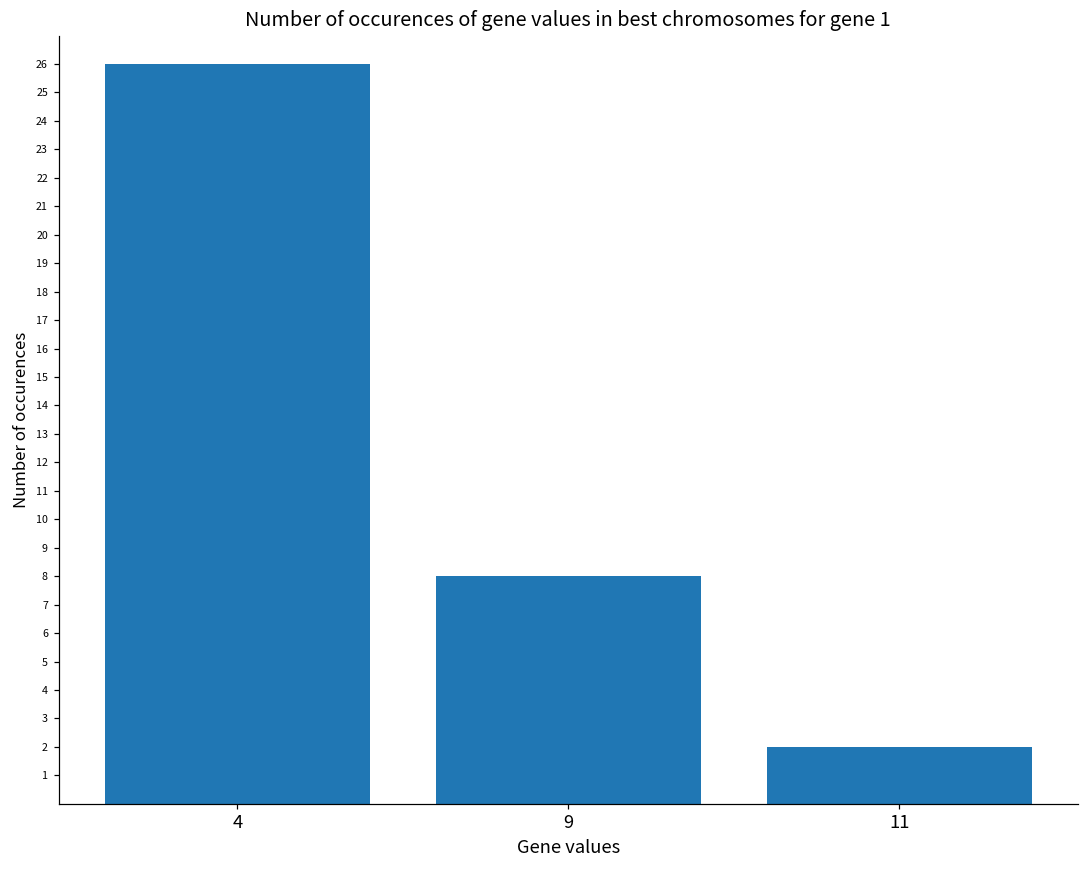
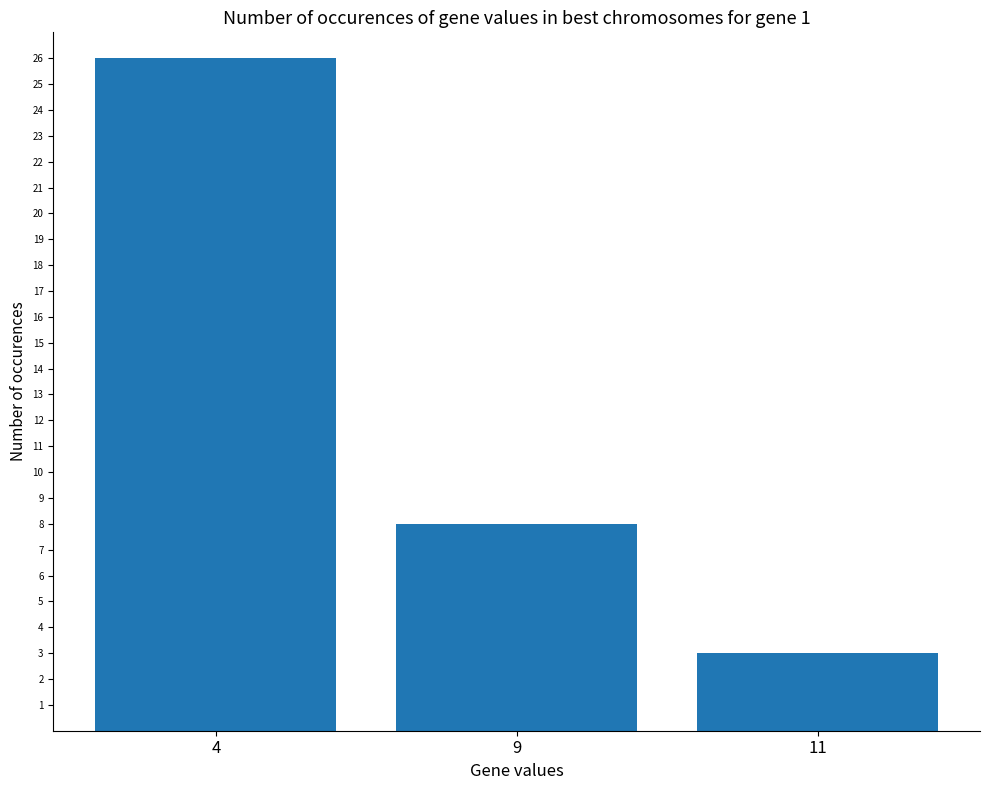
11: 2 -> 3
